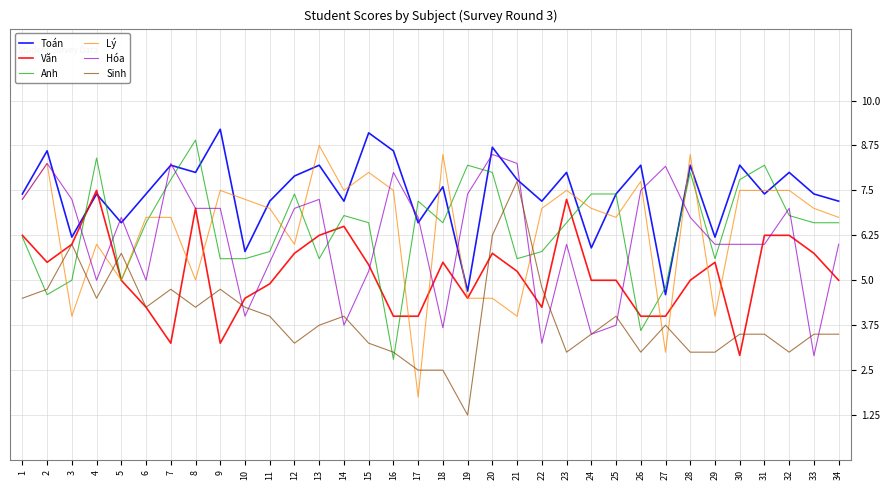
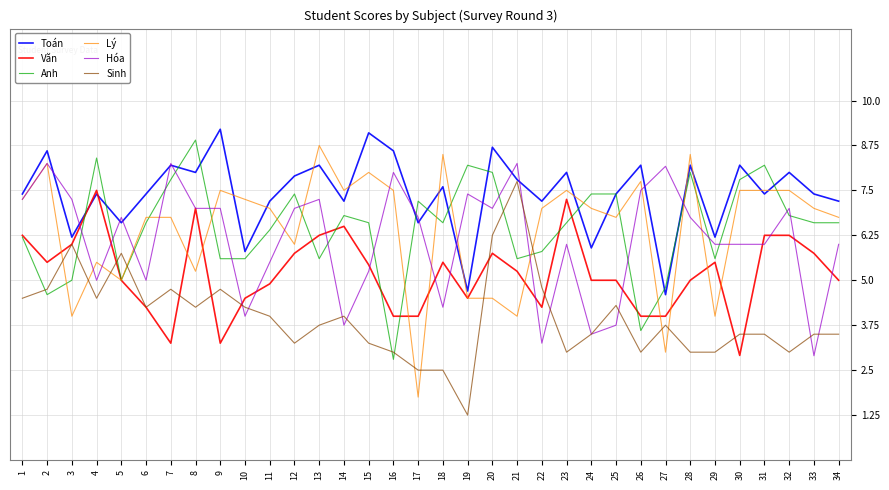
Lý, 4: 6.0 -> 5.5
Lý, 8: 5.0 -> 5.3
Anh, 11: 5.8 -> 6.4
Hóa, 18: 3.7 -> 4.3
Hóa, 20: 8.5 -> 7.0
Sinh, 25: 4.0 -> 4.3
